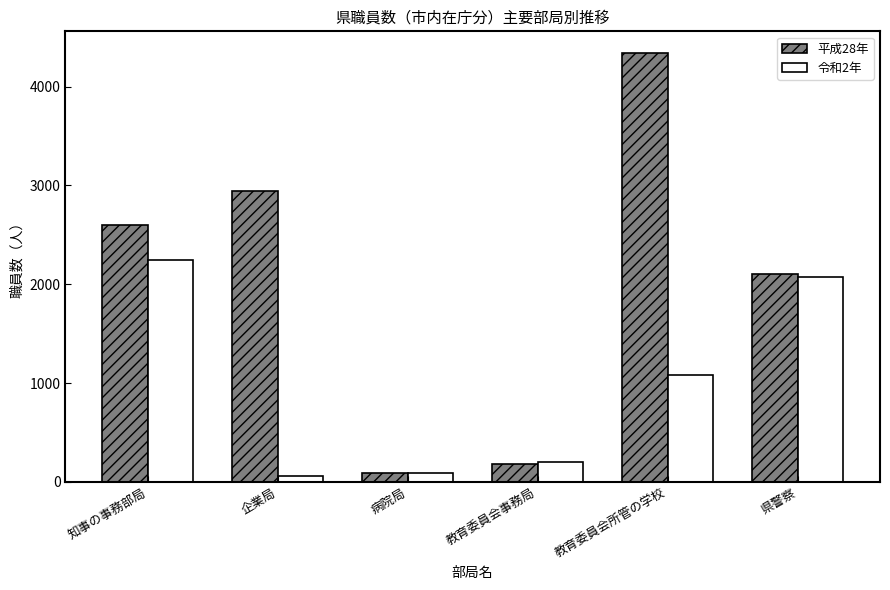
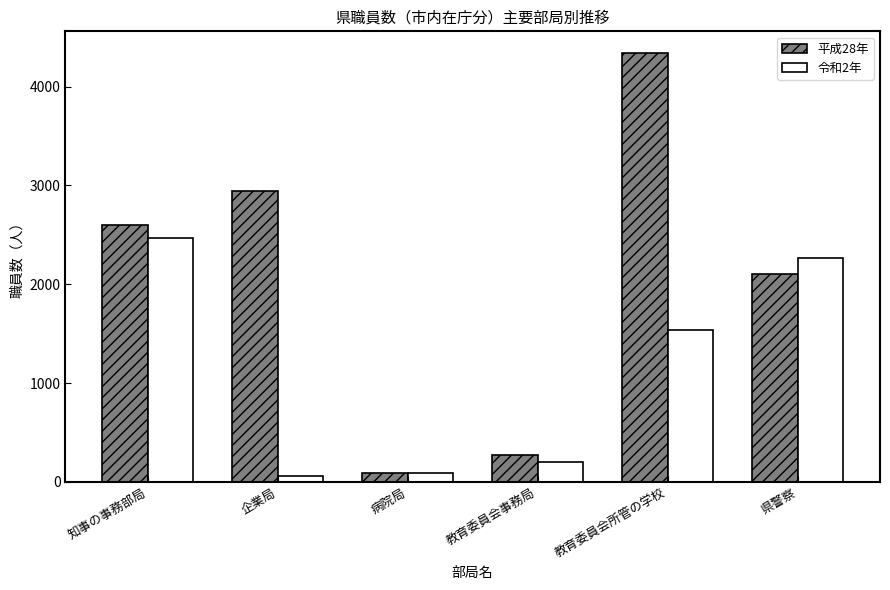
令和2年, 知事の事務部局: 2200 -> 2500
平成28年, 教育委員会事務局: 200 -> 300
令和2年, 教育委員会所管の学校: 1100 -> 1500
令和2年, 県警察: 2100 -> 2300
